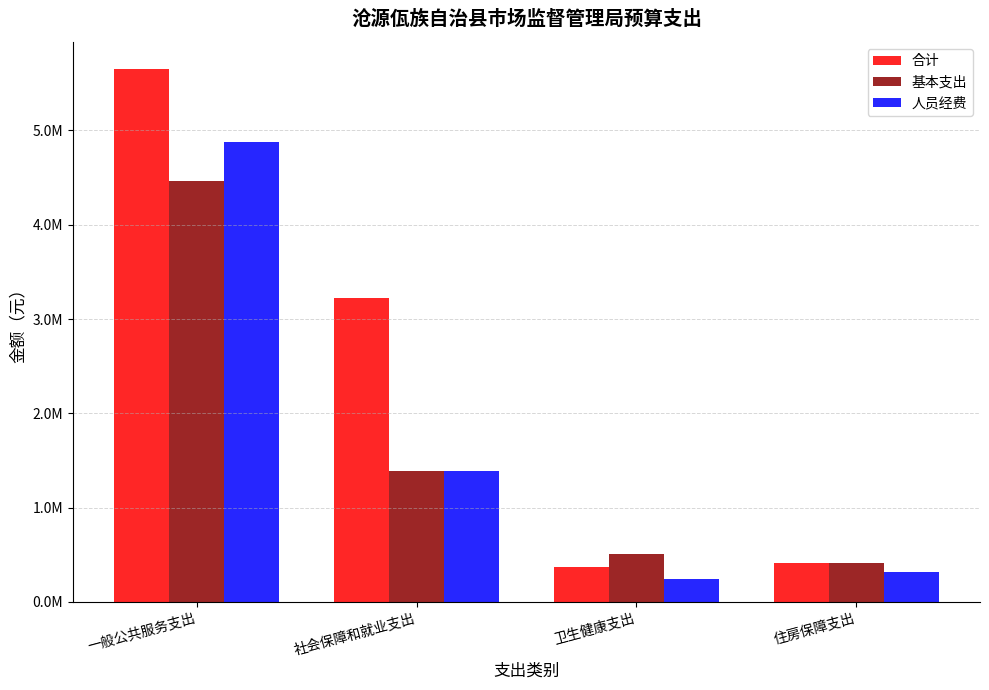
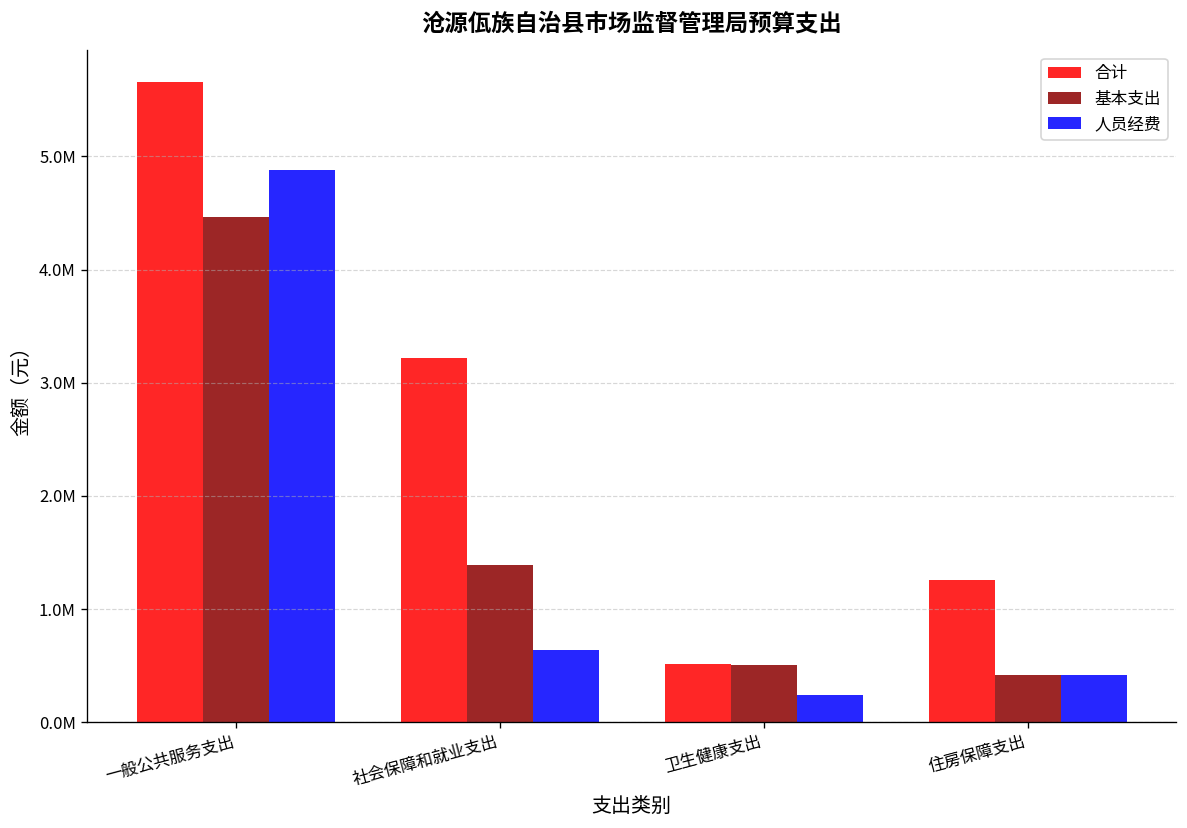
人员经费, 社会保障和就业支出: 1400000 -> 600000
合计, 卫生健康支出: 400000 -> 500000
合计, 住房保障支出: 400000 -> 1300000
人员经费, 住房保障支出: 300000 -> 400000
